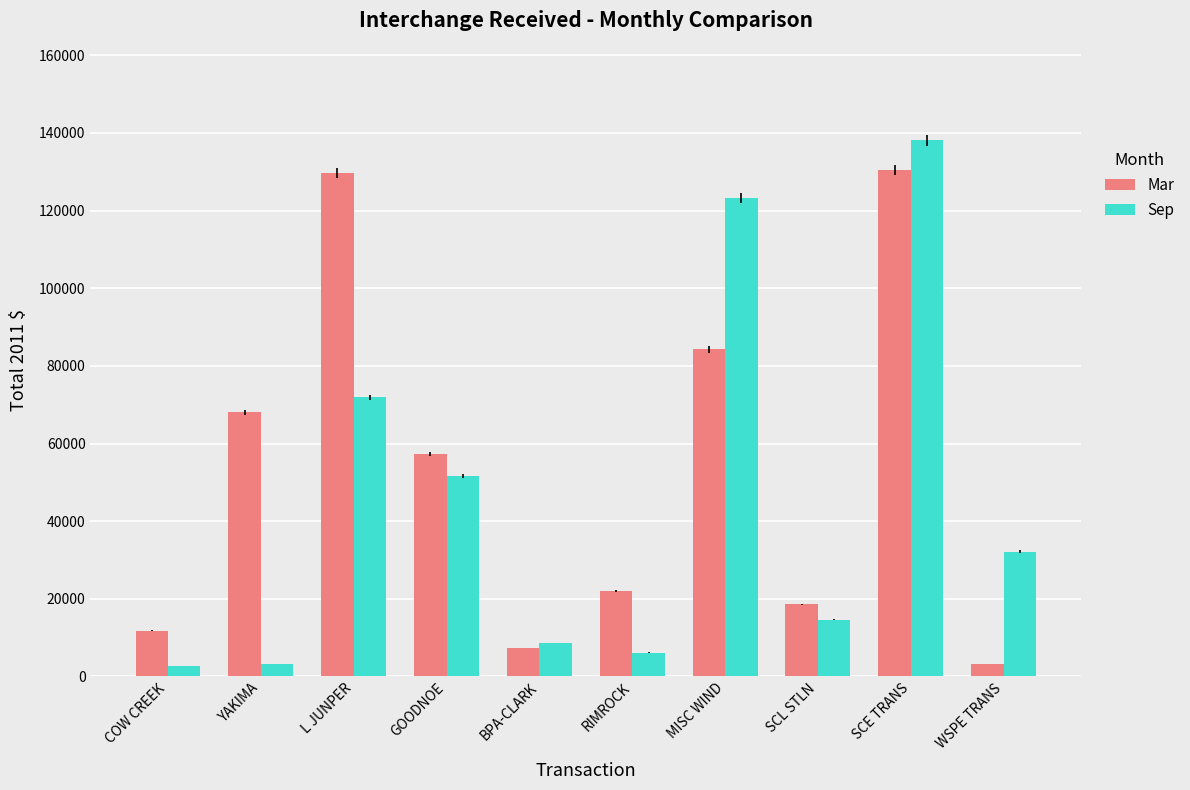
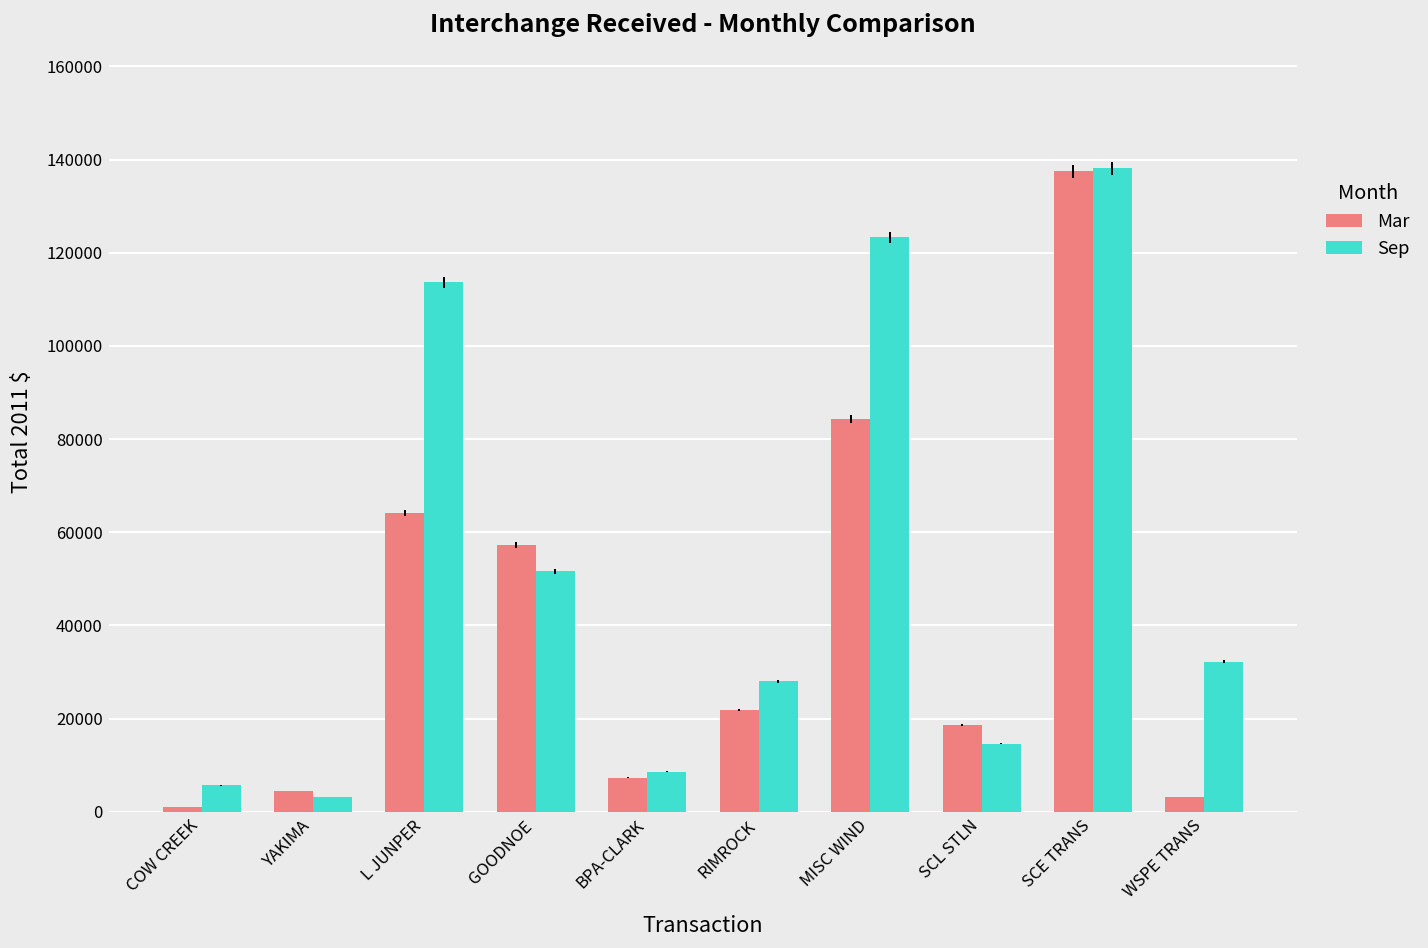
Mar, COW CREEK: 12000 -> 1000
Sep, COW CREEK: 3000 -> 6000
Mar, YAKIMA: 68000 -> 4000
Mar, L JUNPER: 130000 -> 64000
Sep, L JUNPER: 72000 -> 114000
Sep, RIMROCK: 6000 -> 28000
Mar, SCE TRANS: 130000 -> 137000
